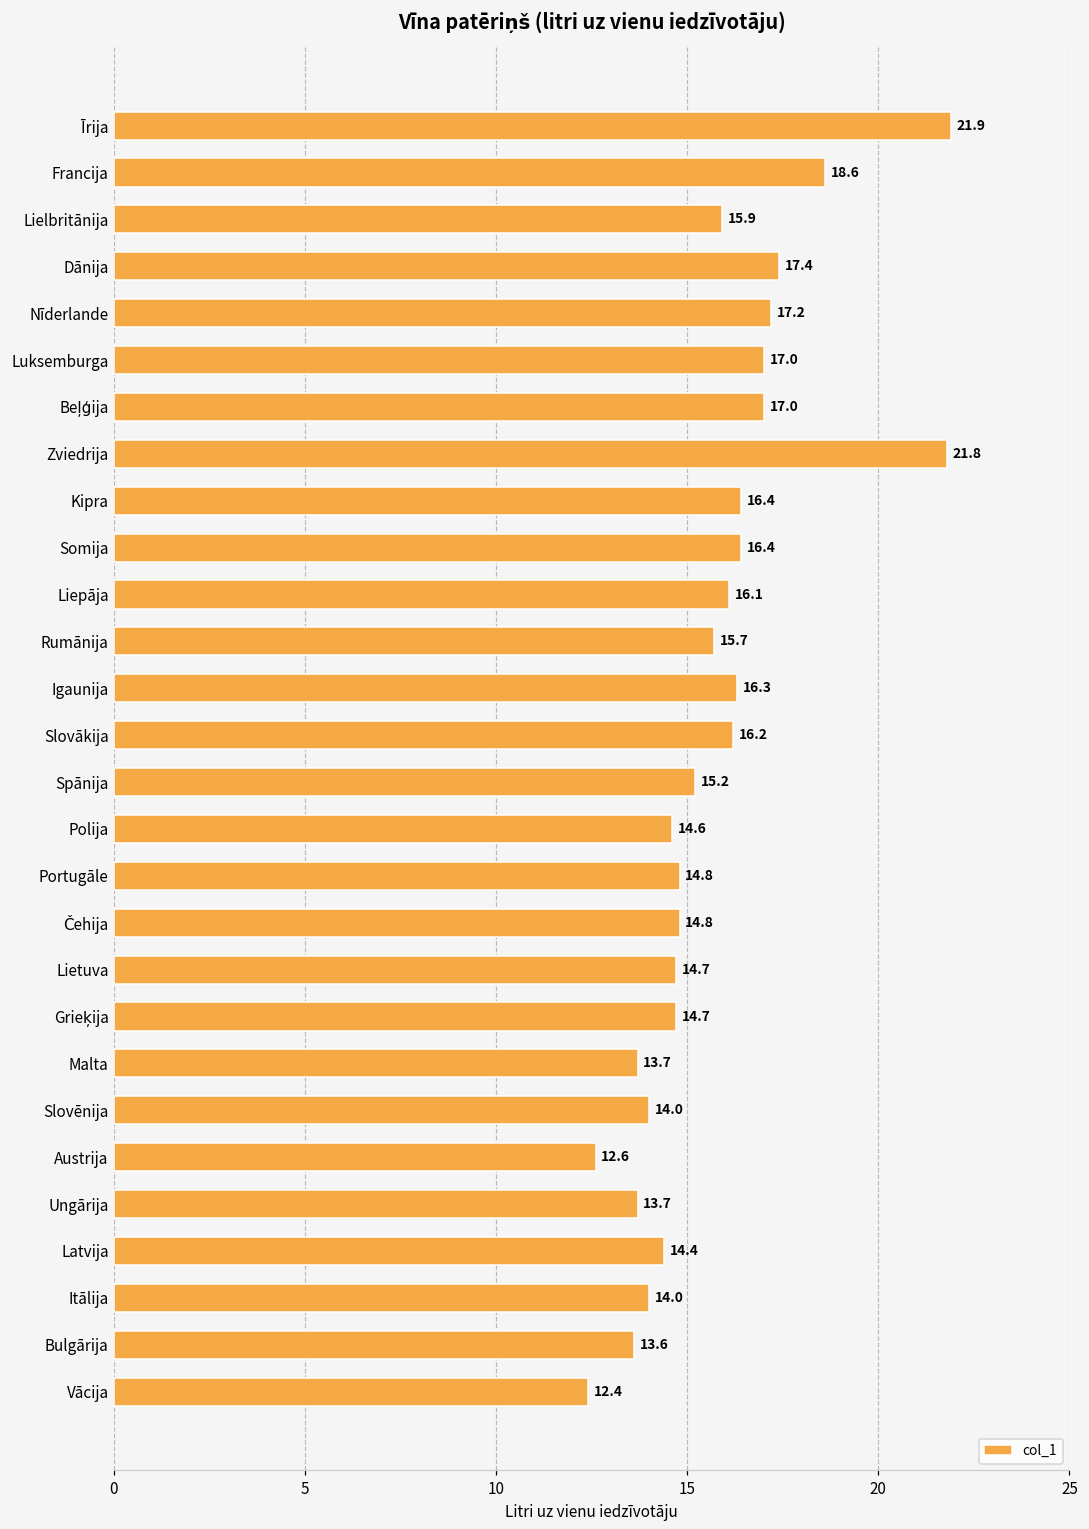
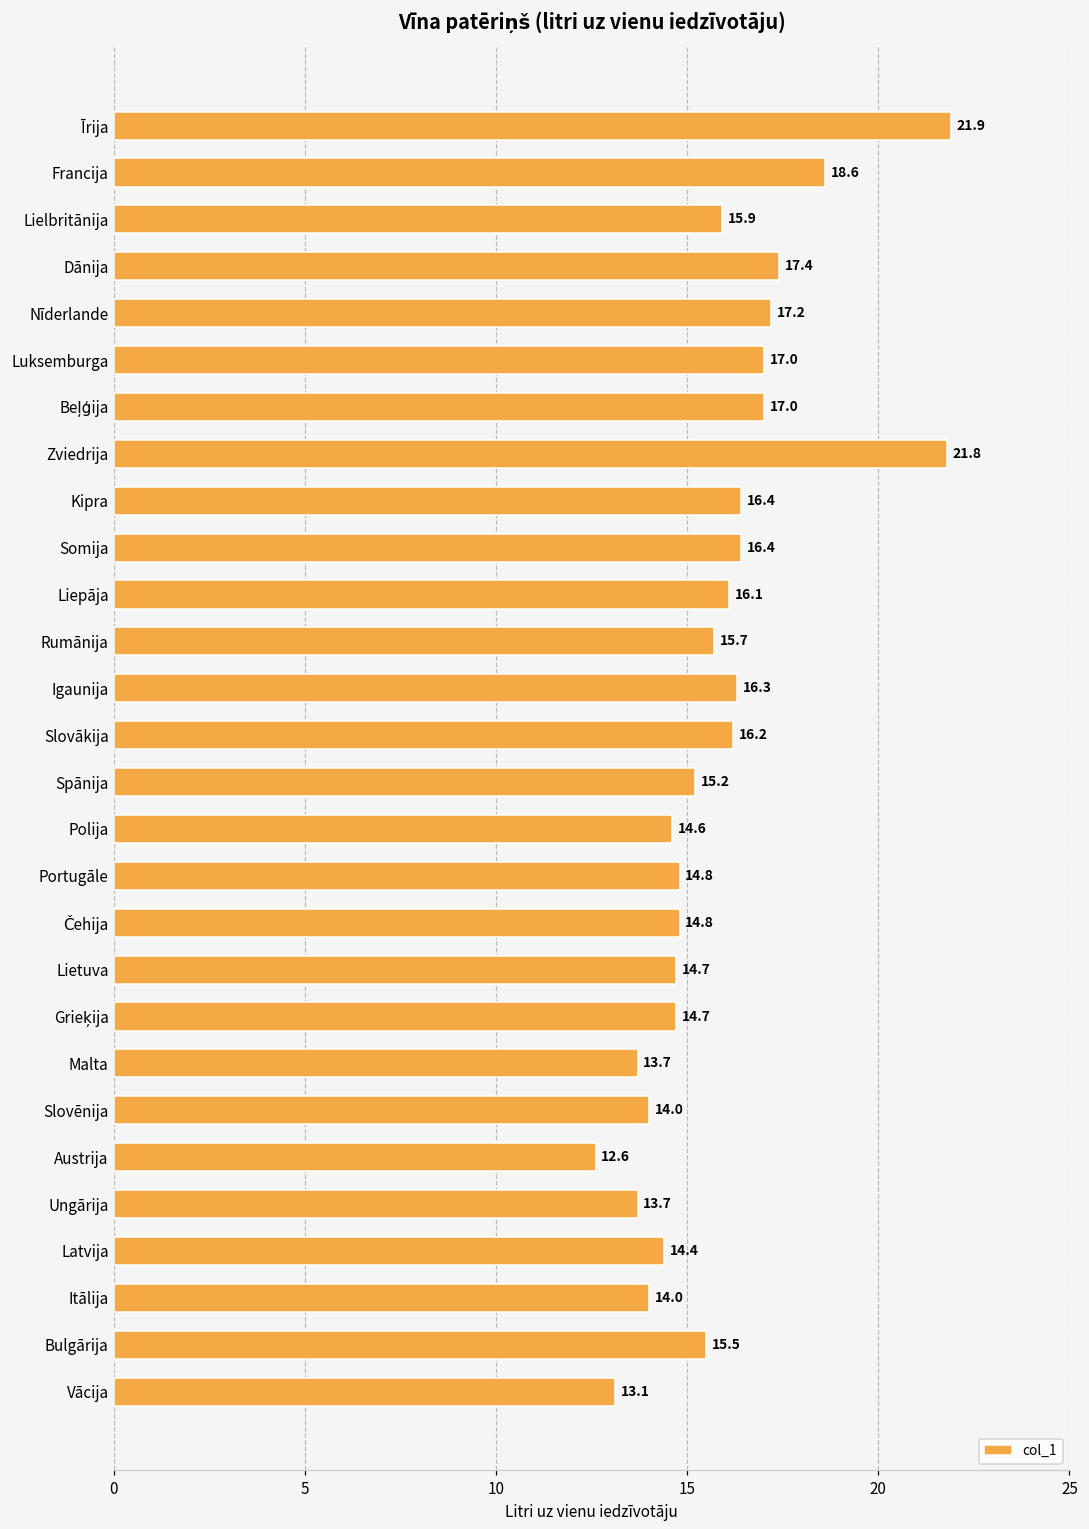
Bulgārija: 13.6 -> 15.5
Vācija: 12.4 -> 13.1
